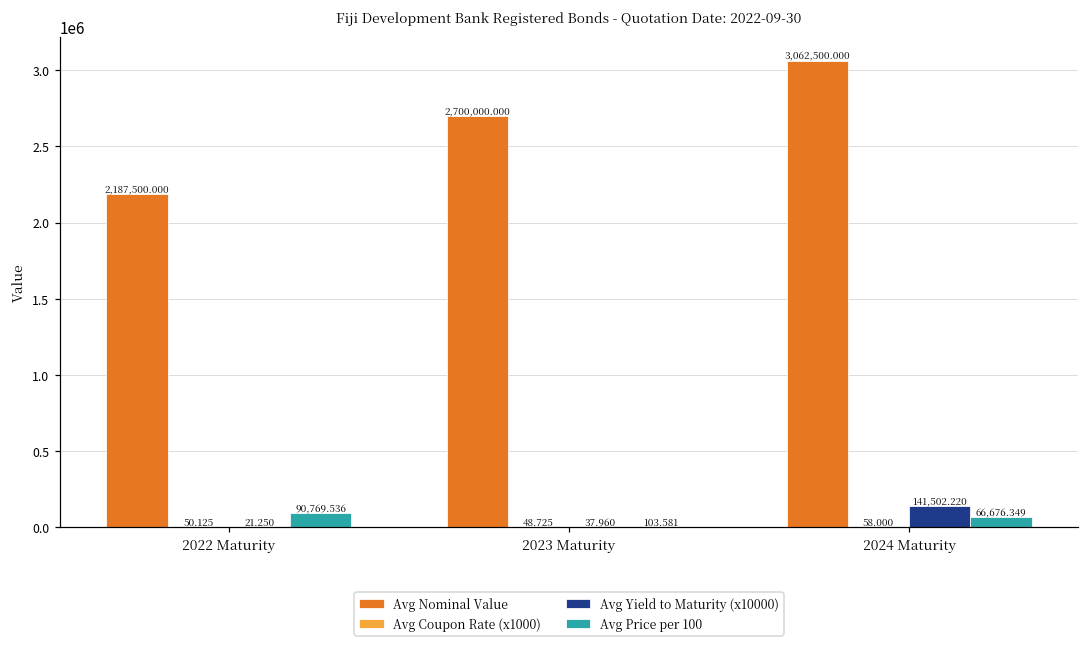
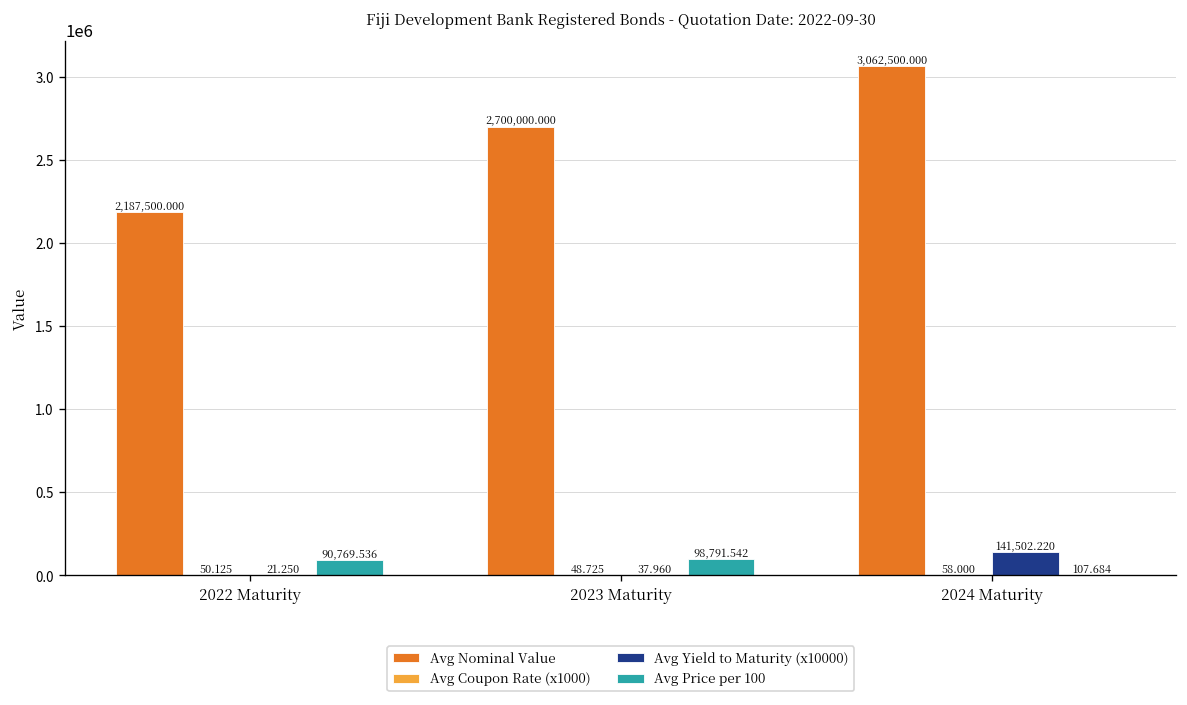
Avg Price per 100, 2023 Maturity: 103.581 -> 98,791.542
Avg Price per 100, 2024 Maturity: 66,676.349 -> 107.684
